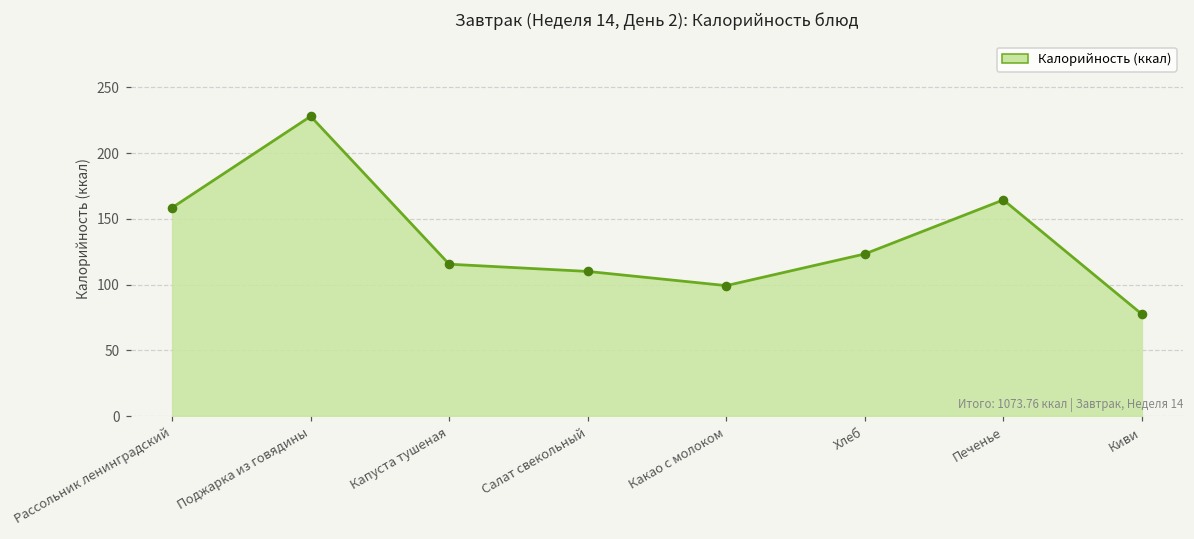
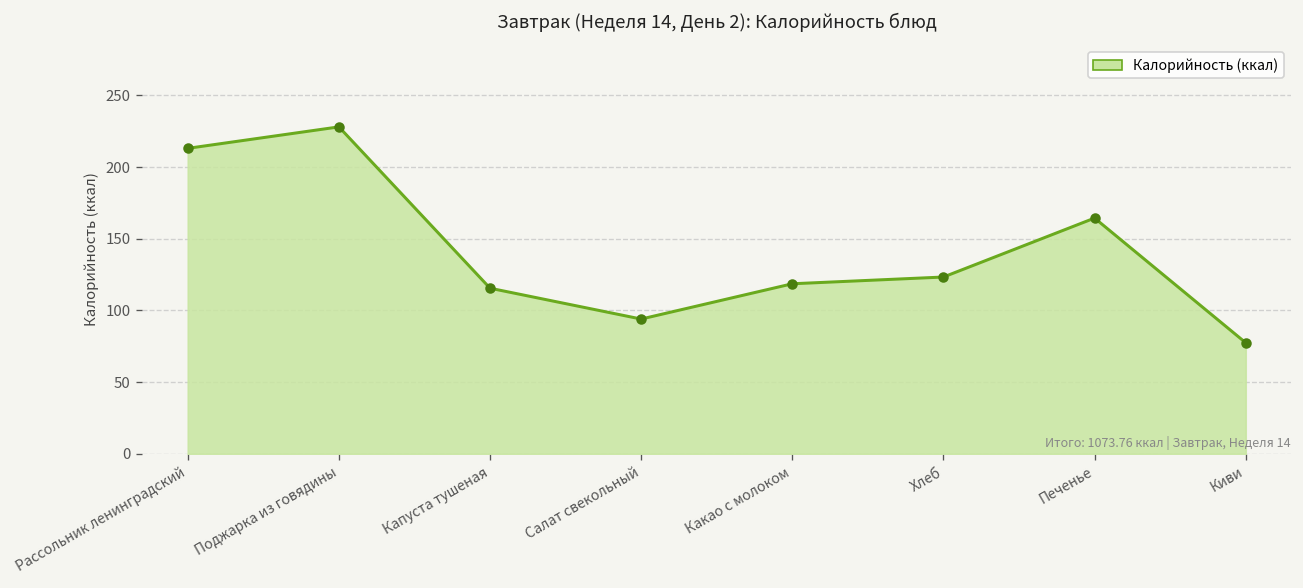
Рассольник ленинградский: 158 -> 213
Салат свекольный: 110 -> 94
Какао с молоком: 99 -> 119
